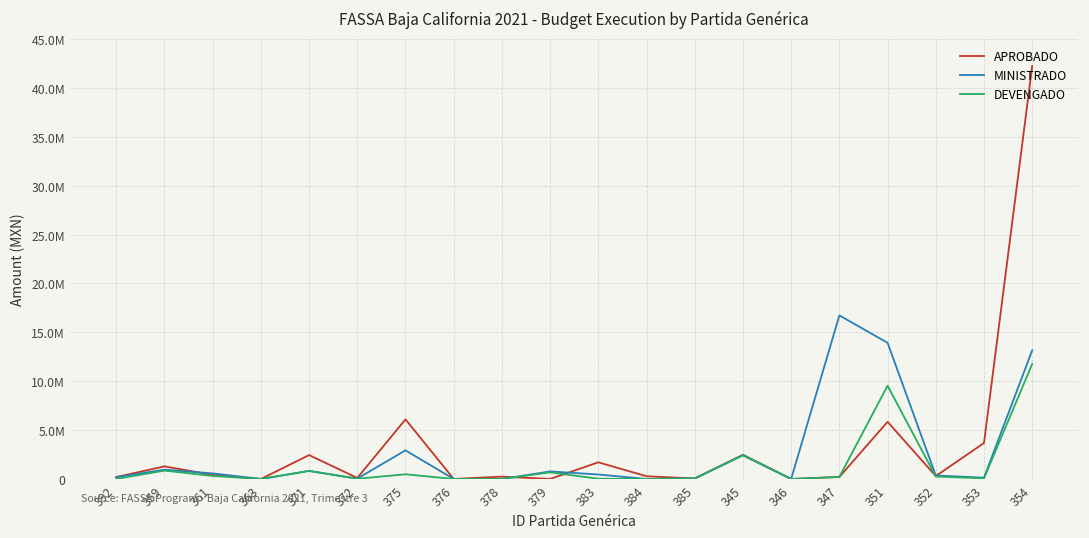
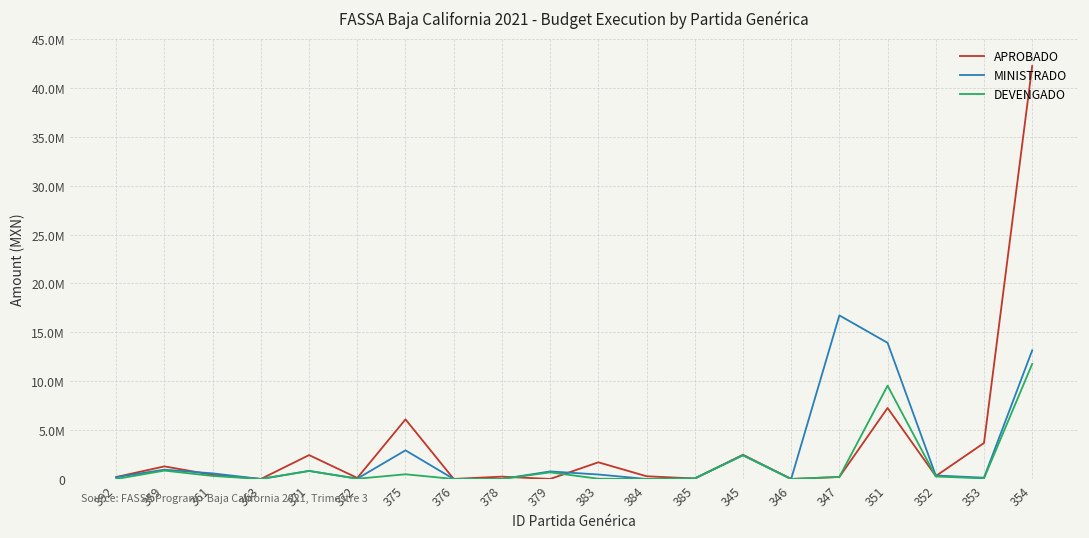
APROBADO, 351: 6000000 -> 7000000
